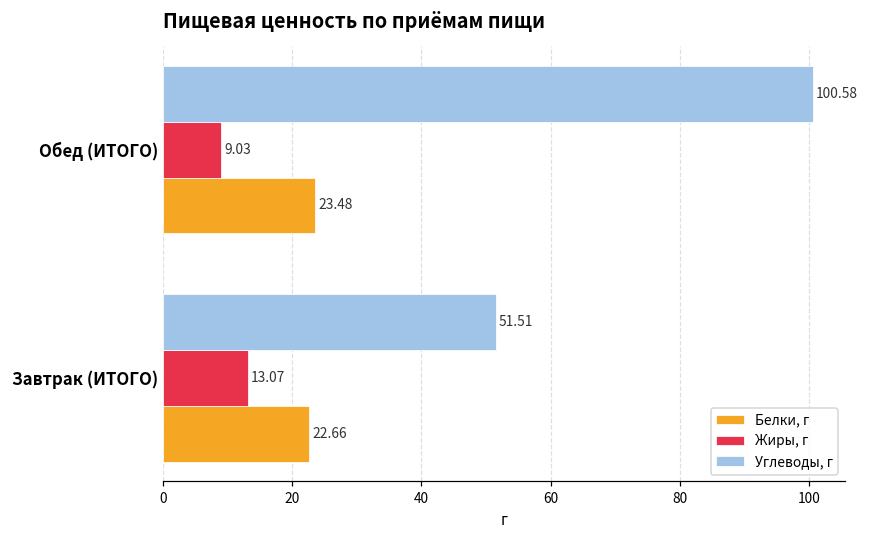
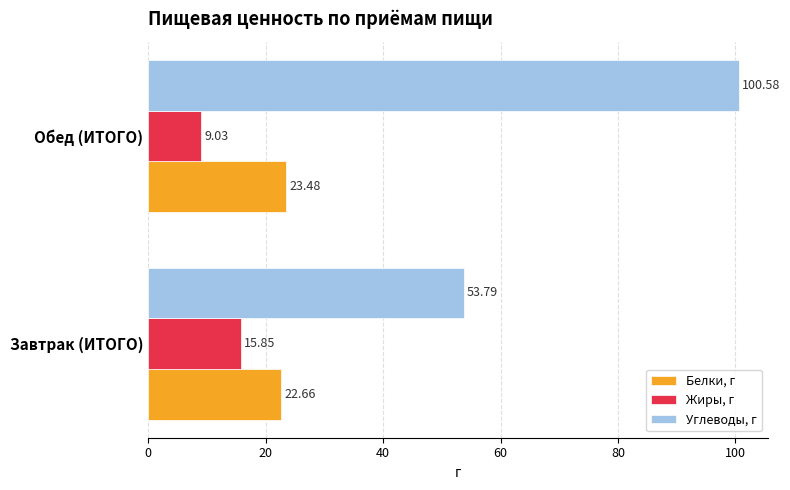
Углеводы, г, Завтрак (ИТОГО): 51.51 -> 53.79
Жиры, г, Завтрак (ИТОГО): 13.07 -> 15.85
